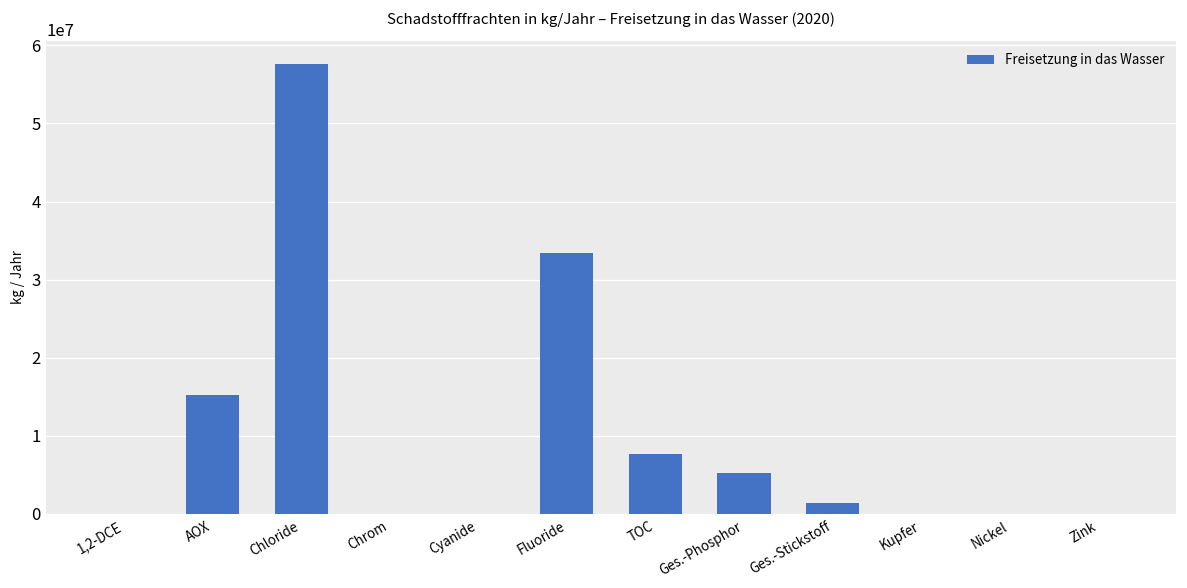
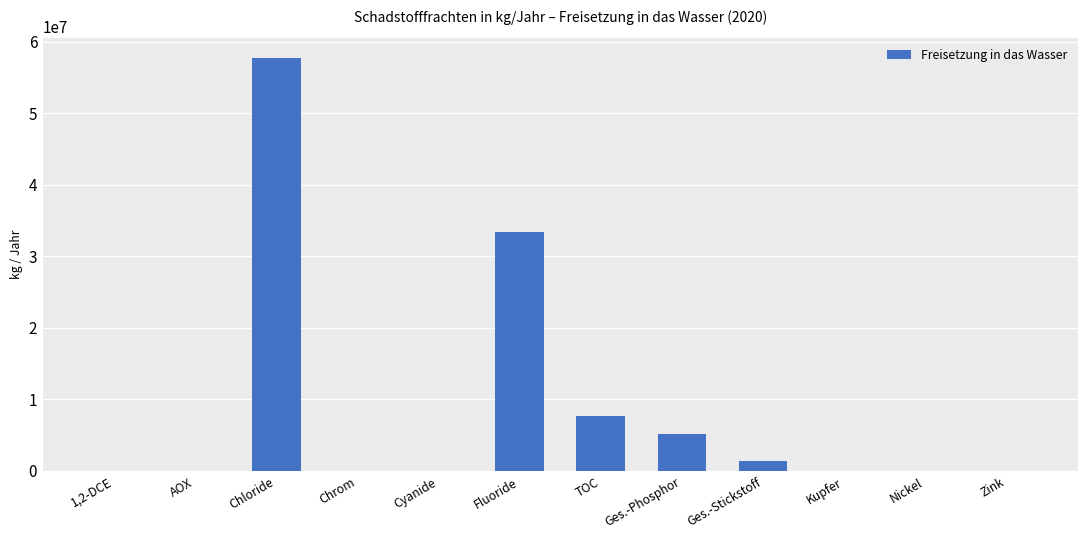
AOX: 15000000 -> 0
